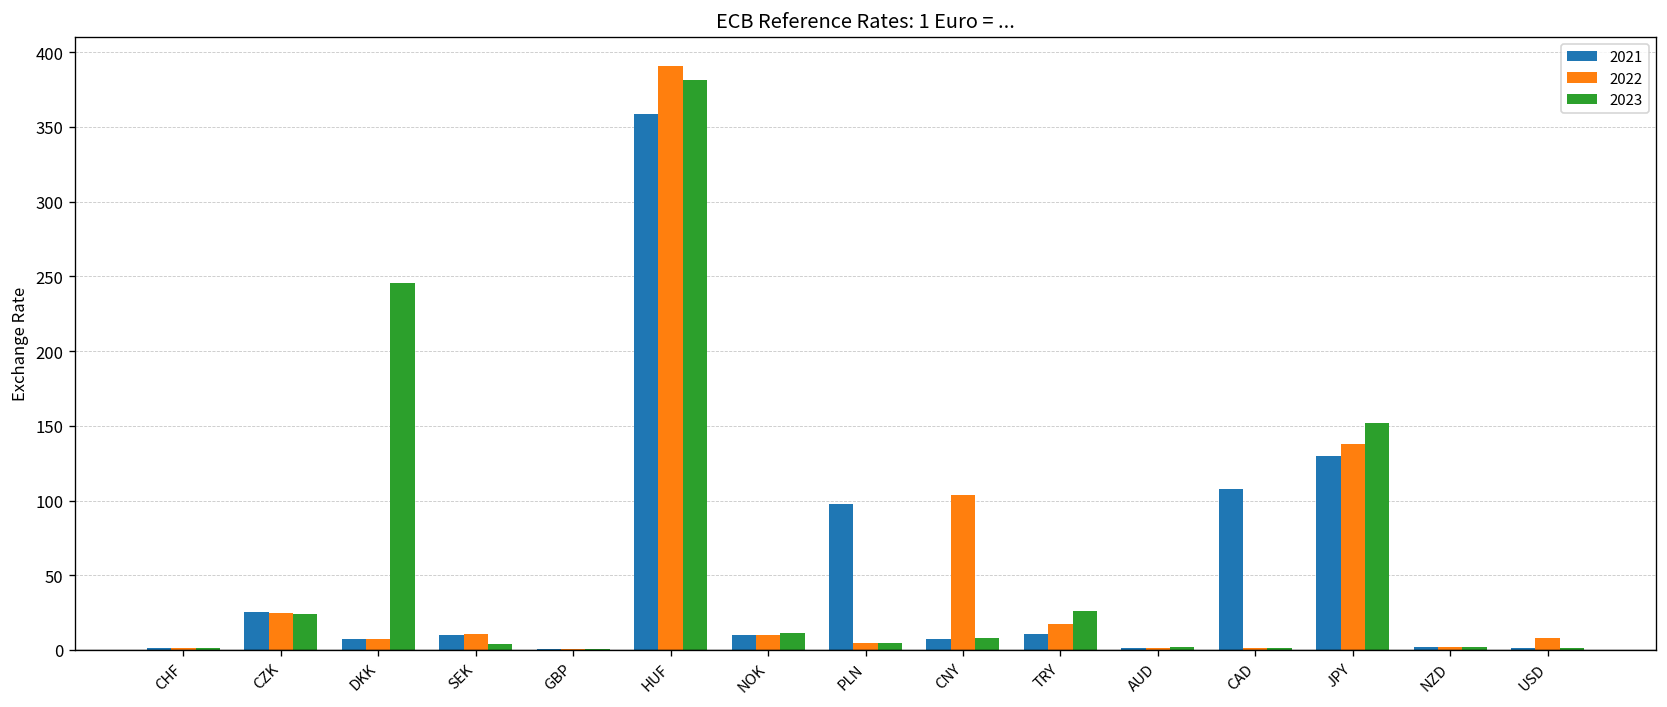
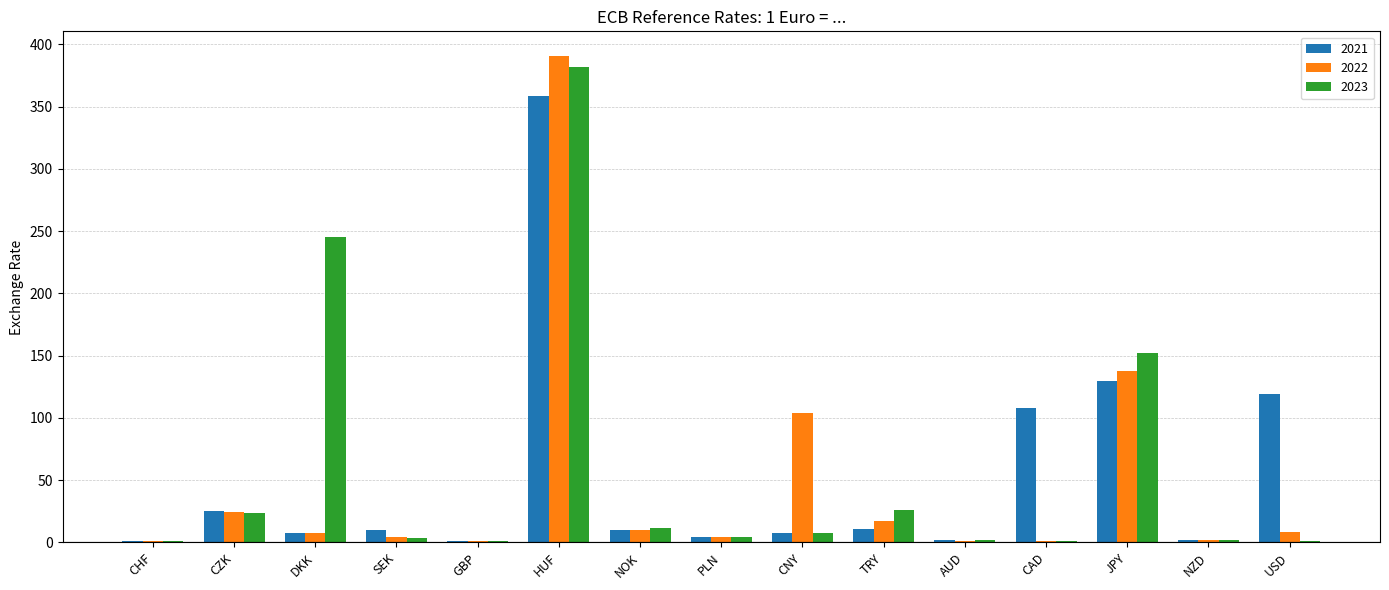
2022, SEK: 11 -> 4
2021, PLN: 98 -> 5
2021, USD: 1 -> 119
